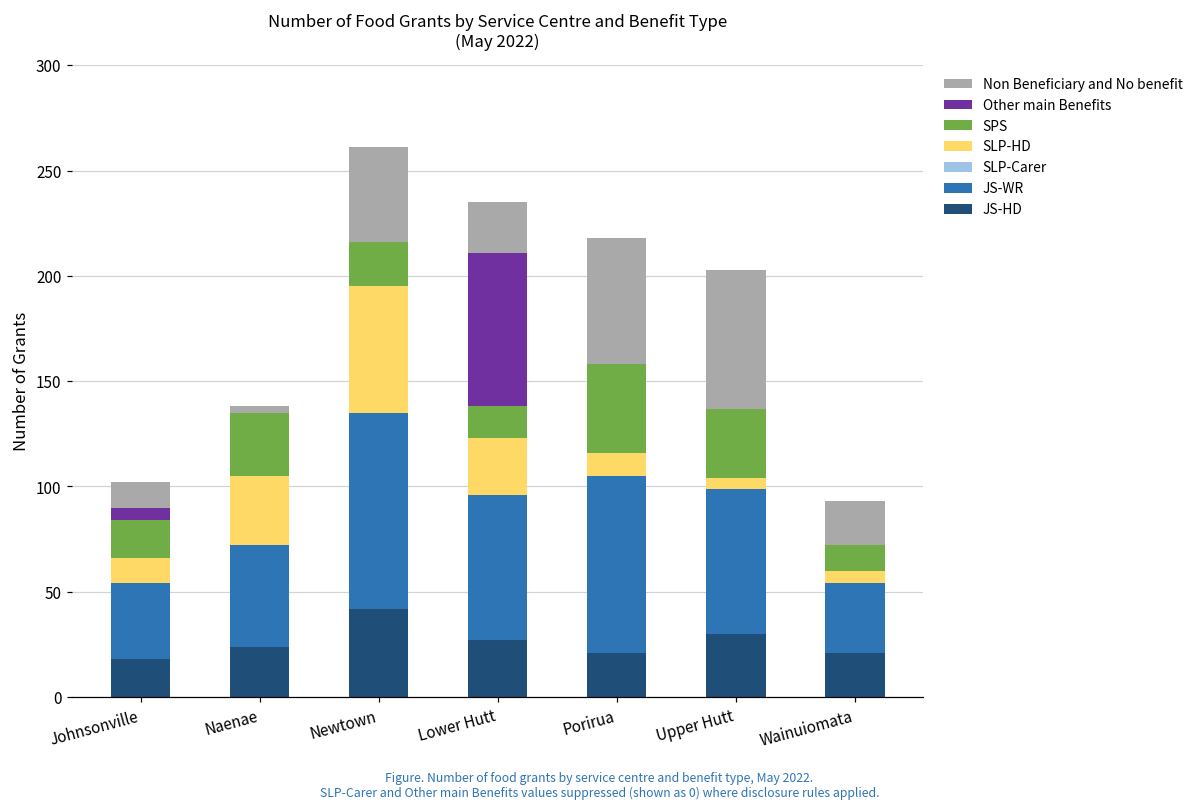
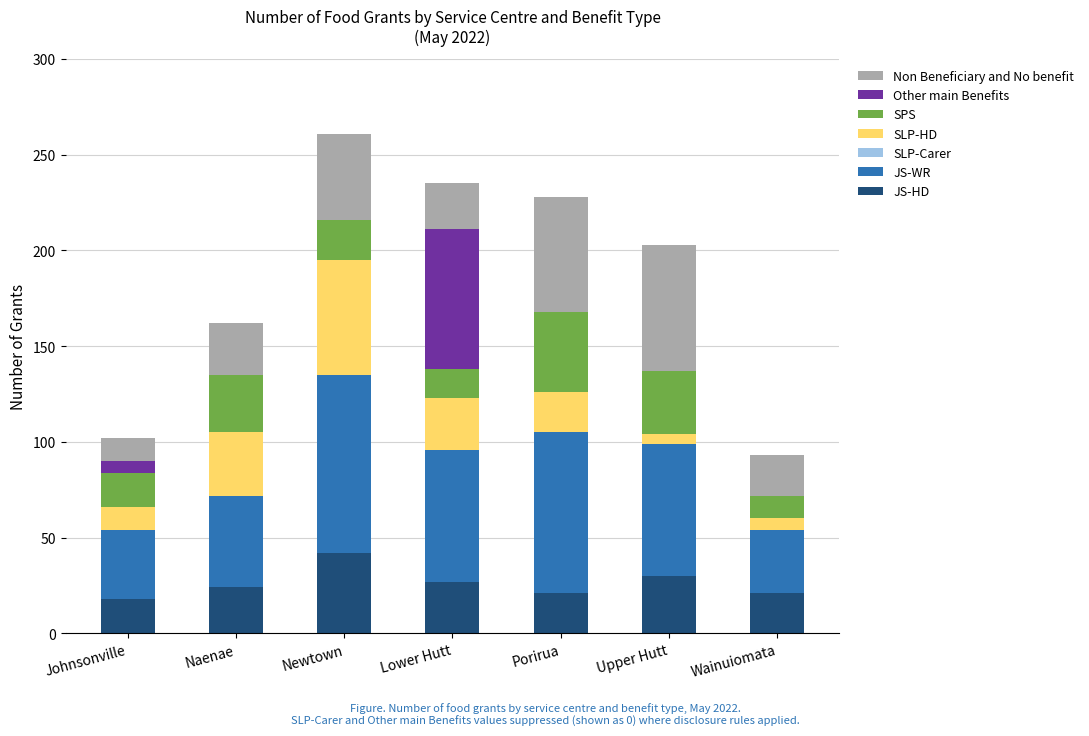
Non Beneficiary and No benefit, Naenae: 3 -> 27
SLP-HD, Porirua: 11 -> 21
